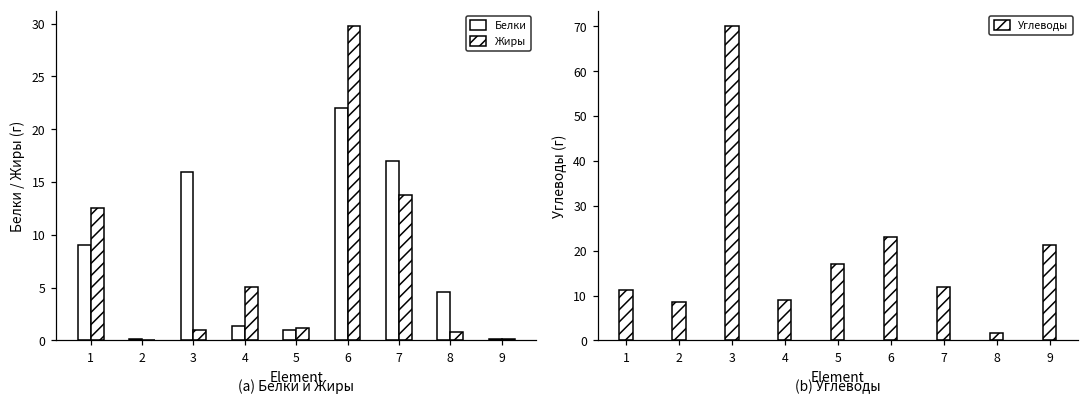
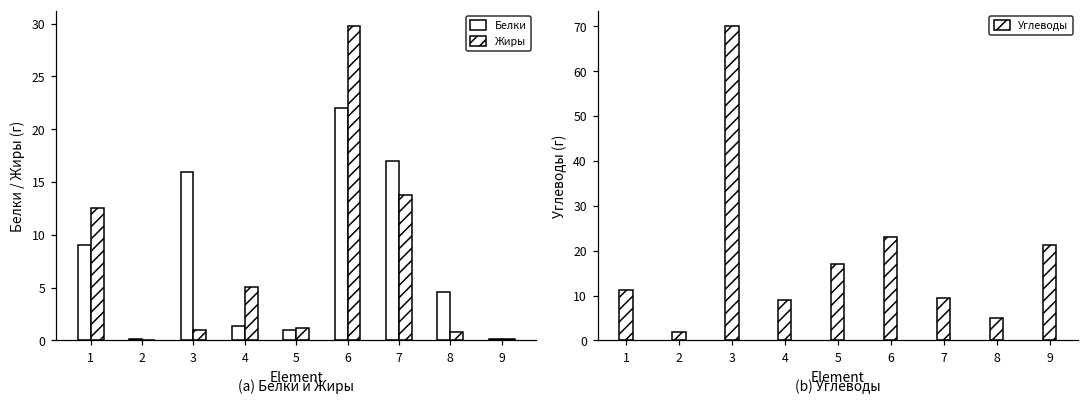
(b) Углеводы, 2: 8 -> 2
(b) Углеводы, 7: 12 -> 10
(b) Углеводы, 8: 2 -> 5
